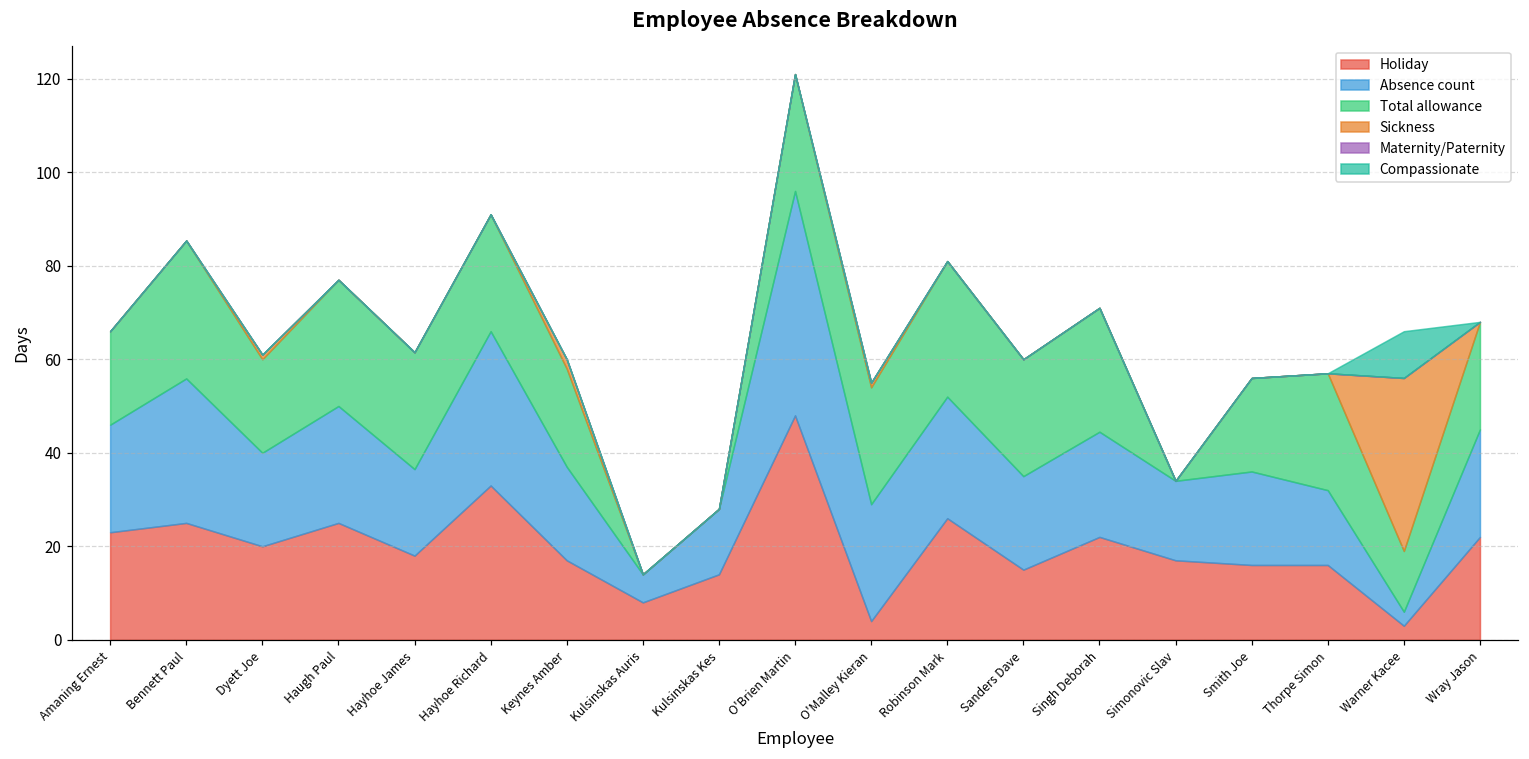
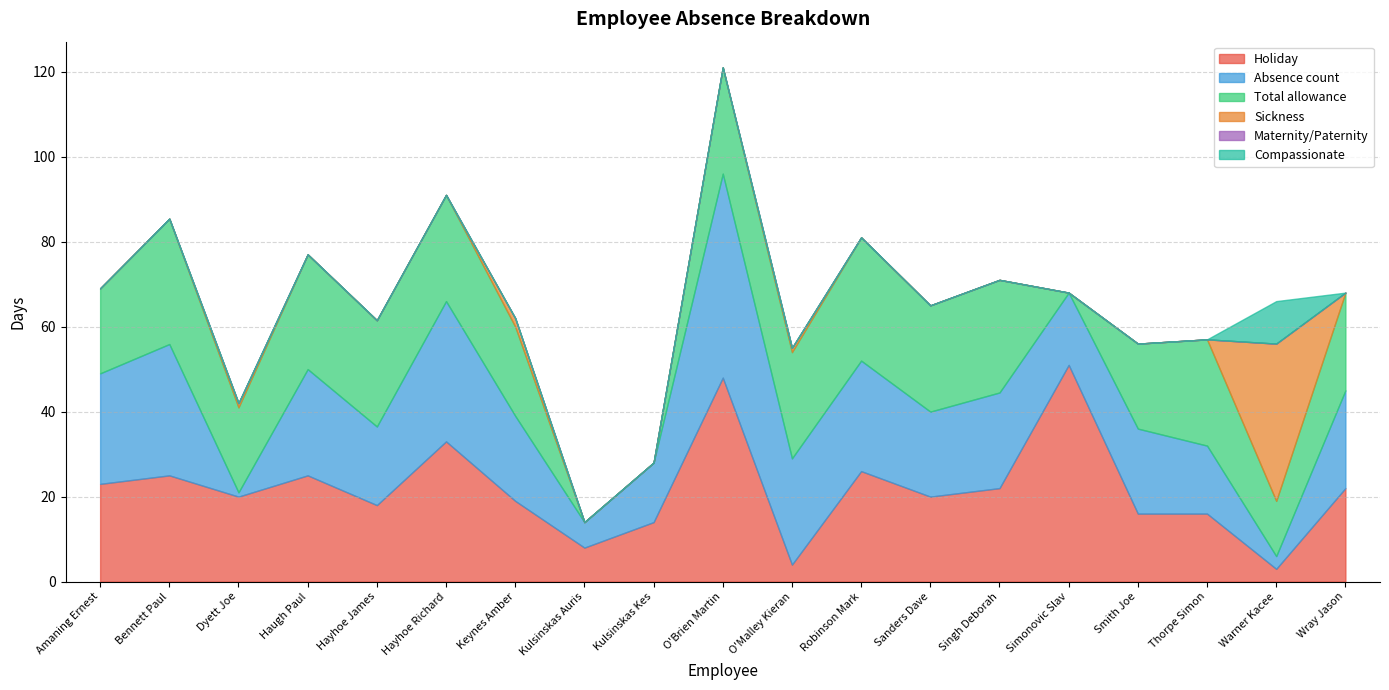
Absence count, Amaning Ernest: 23 -> 26
Absence count, Dyett Joe: 20 -> 1
Holiday, Keynes Amber: 17 -> 19
Holiday, Sanders Dave: 15 -> 20
Holiday, Simonovic Slav: 17 -> 51
